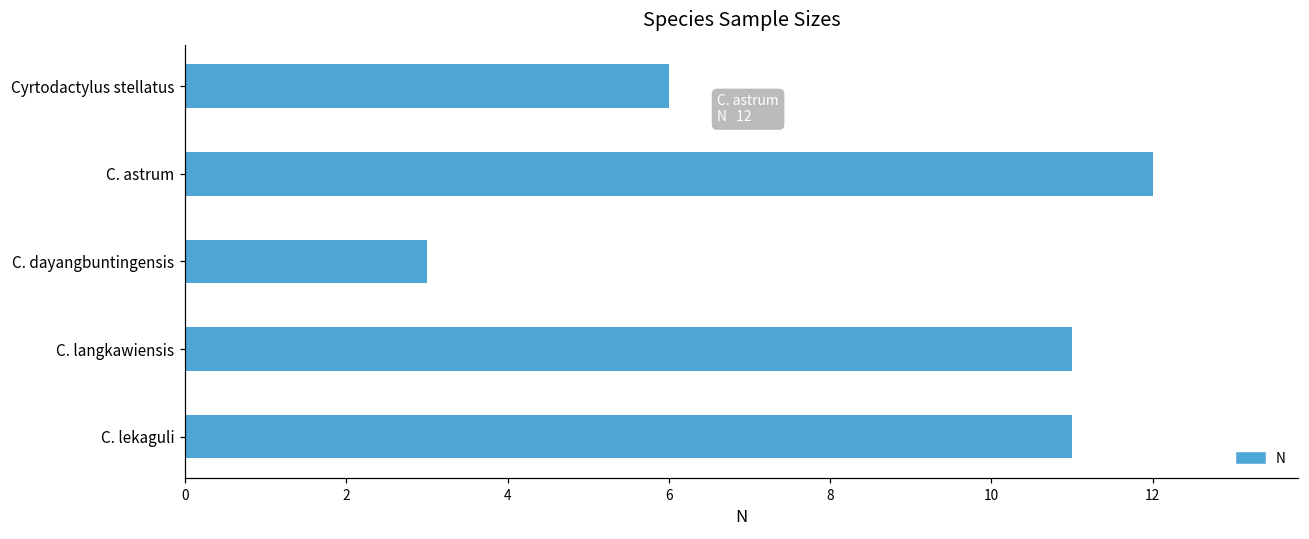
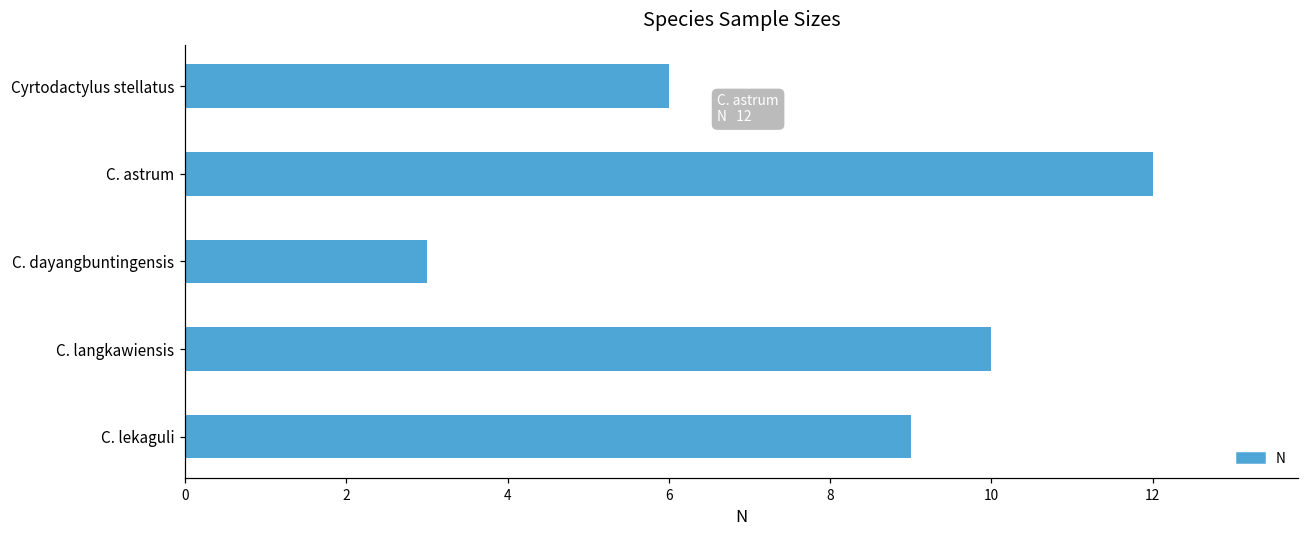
C. langkawiensis: 11 -> 10
C. lekaguli: 11 -> 9
